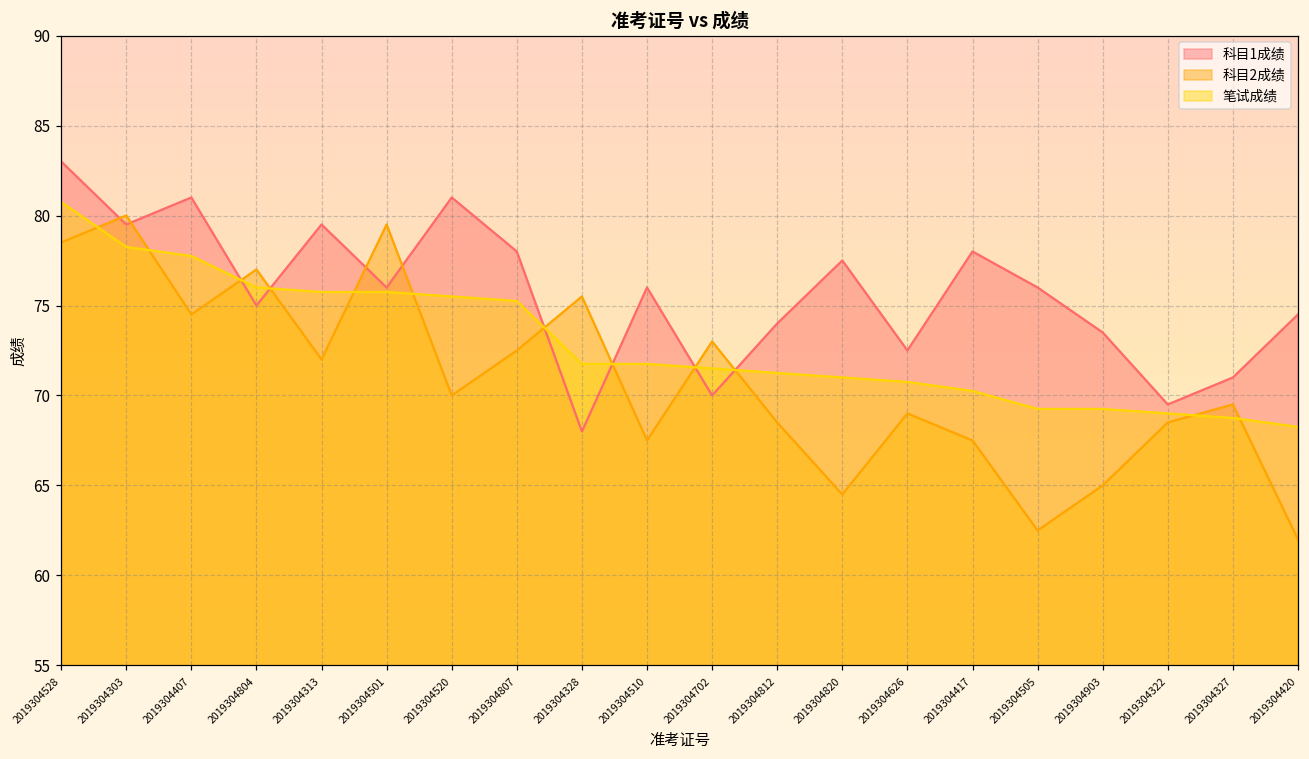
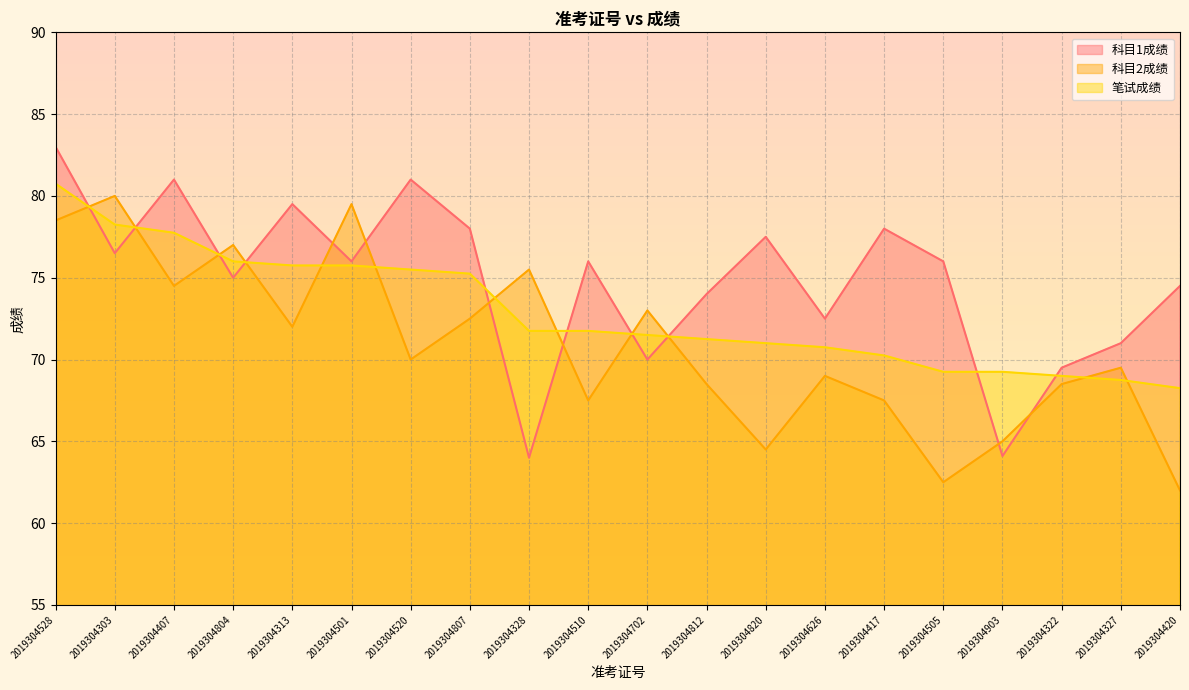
科目1成绩, 2019304303: 79.5 -> 76.5
科目1成绩, 2019304328: 68 -> 64
科目1成绩, 2019304903: 73.5 -> 64.1
